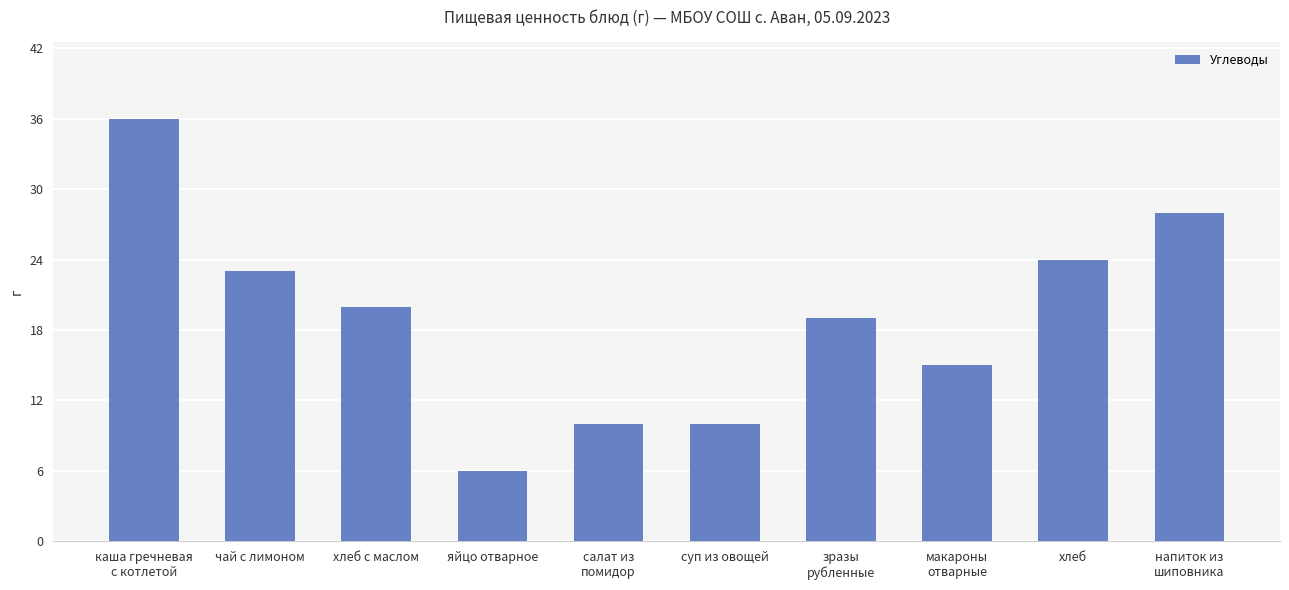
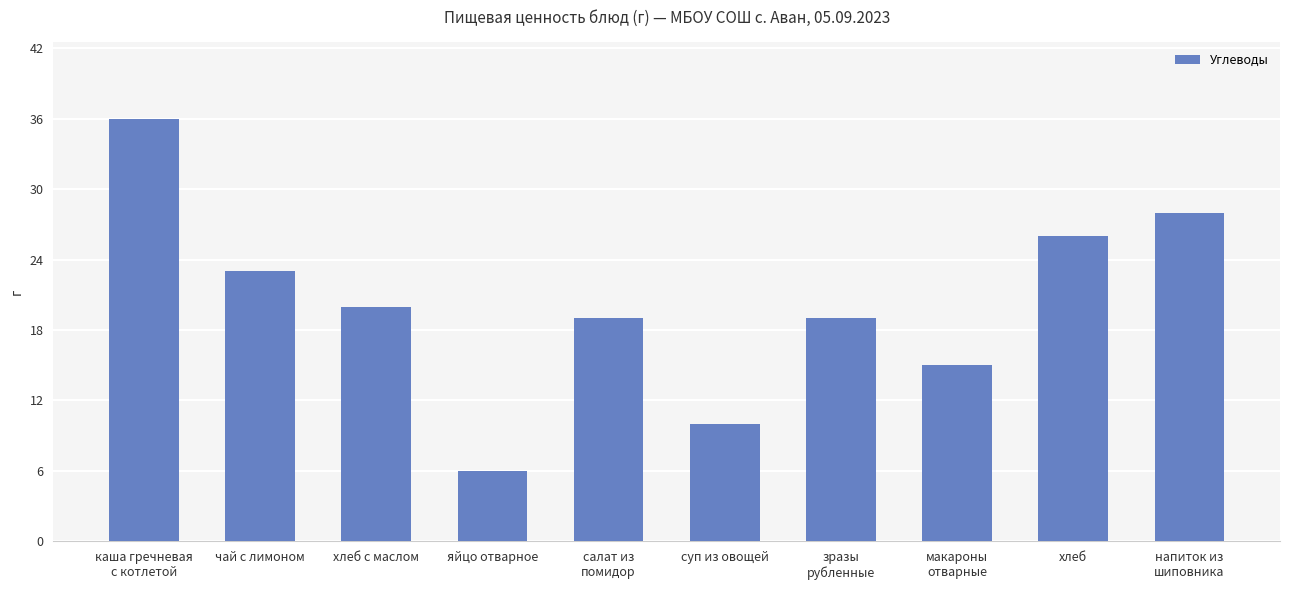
салат из помидор: 10 -> 19
хлеб: 24 -> 26
